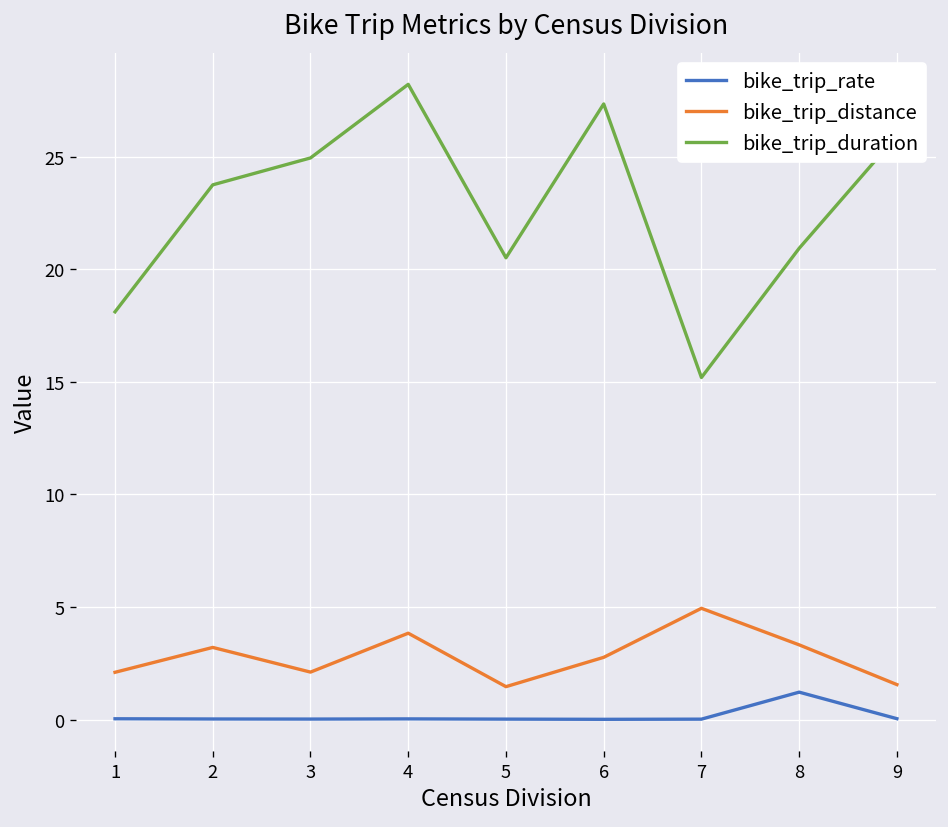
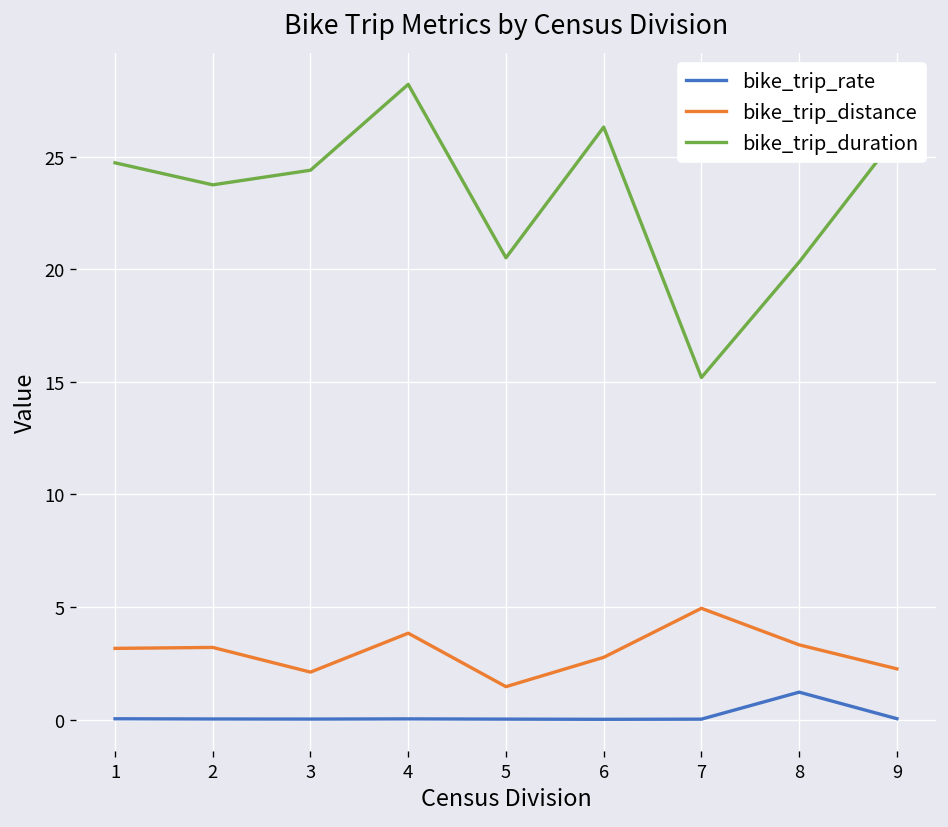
bike_trip_distance, 1: 2.1 -> 3.2
bike_trip_duration, 1: 18.1 -> 24.7
bike_trip_duration, 3: 24.9 -> 24.4
bike_trip_duration, 6: 27.3 -> 26.3
bike_trip_duration, 8: 20.9 -> 20.3
bike_trip_distance, 9: 1.6 -> 2.3
